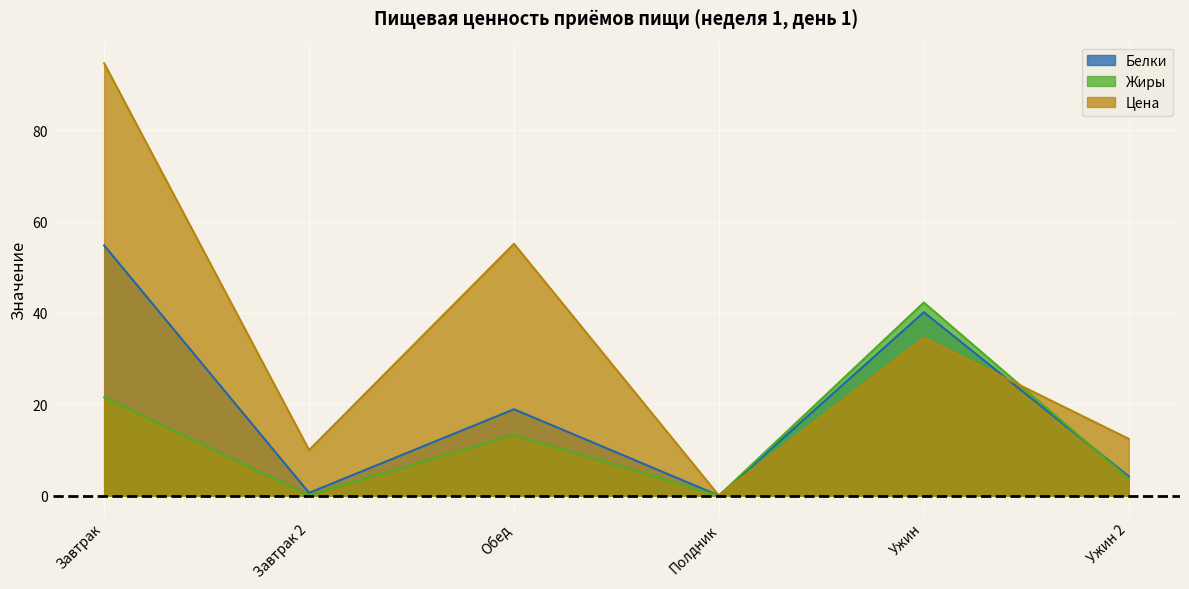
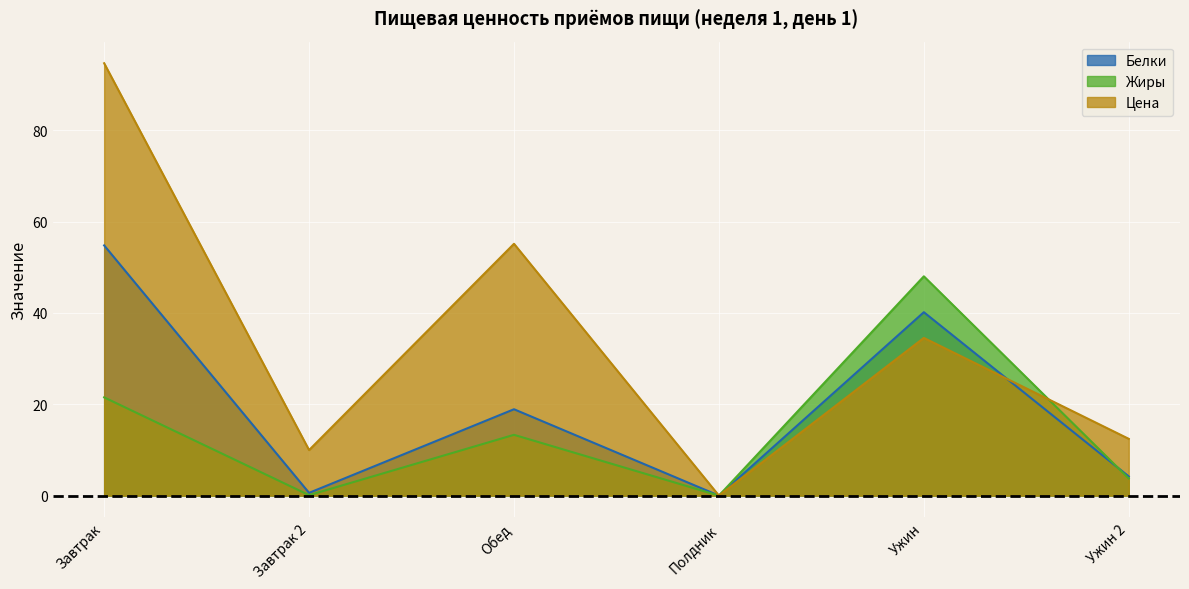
Жиры, Ужин: 42 -> 48
